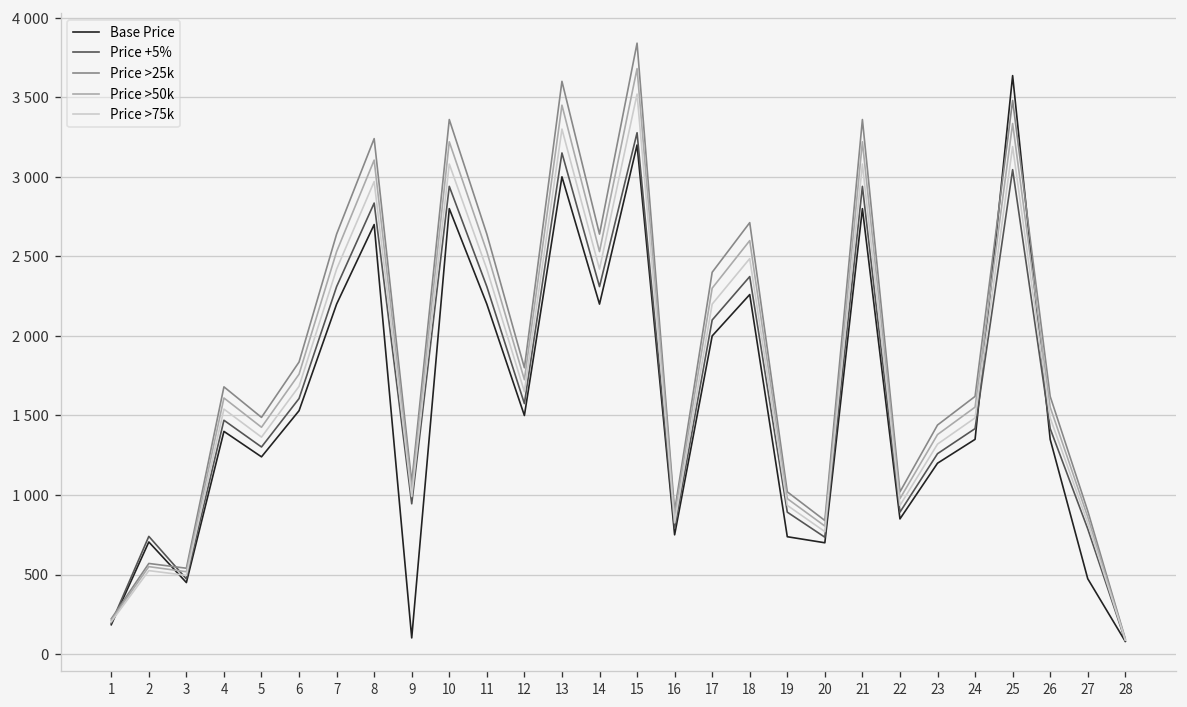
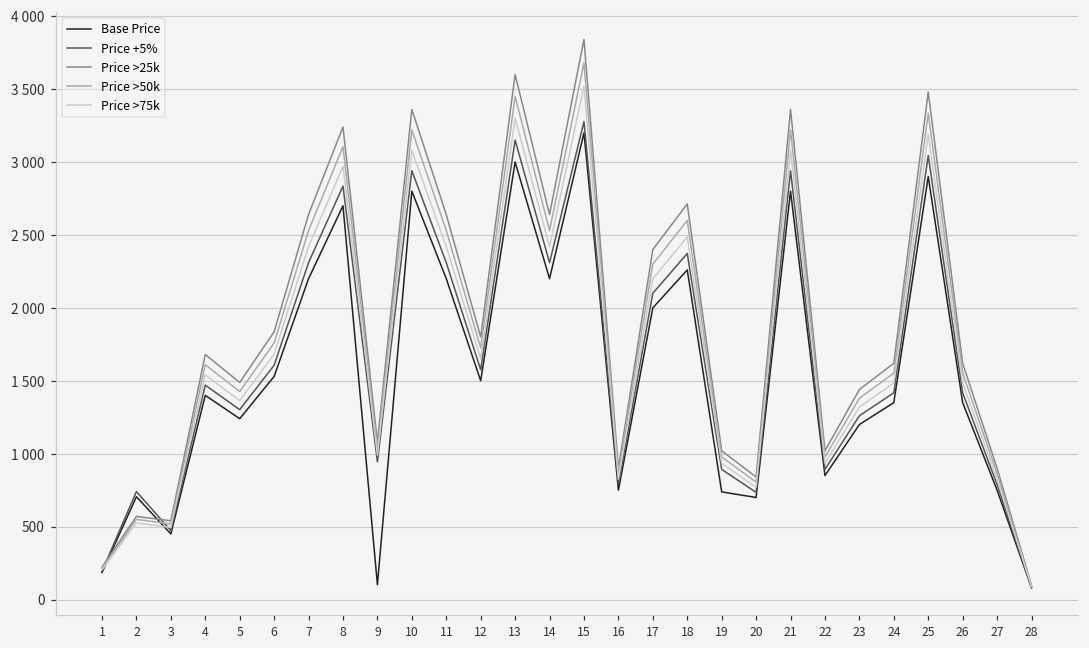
Base Price, 25: 3640 -> 2900
Base Price, 27: 470 -> 750
